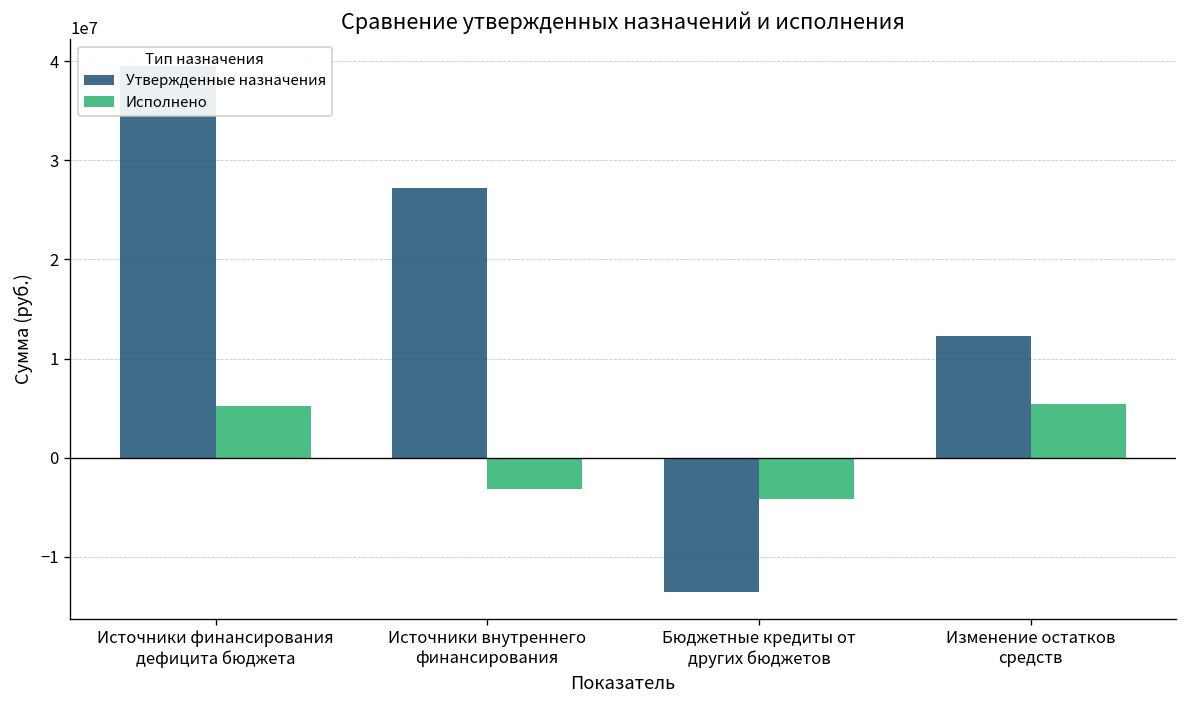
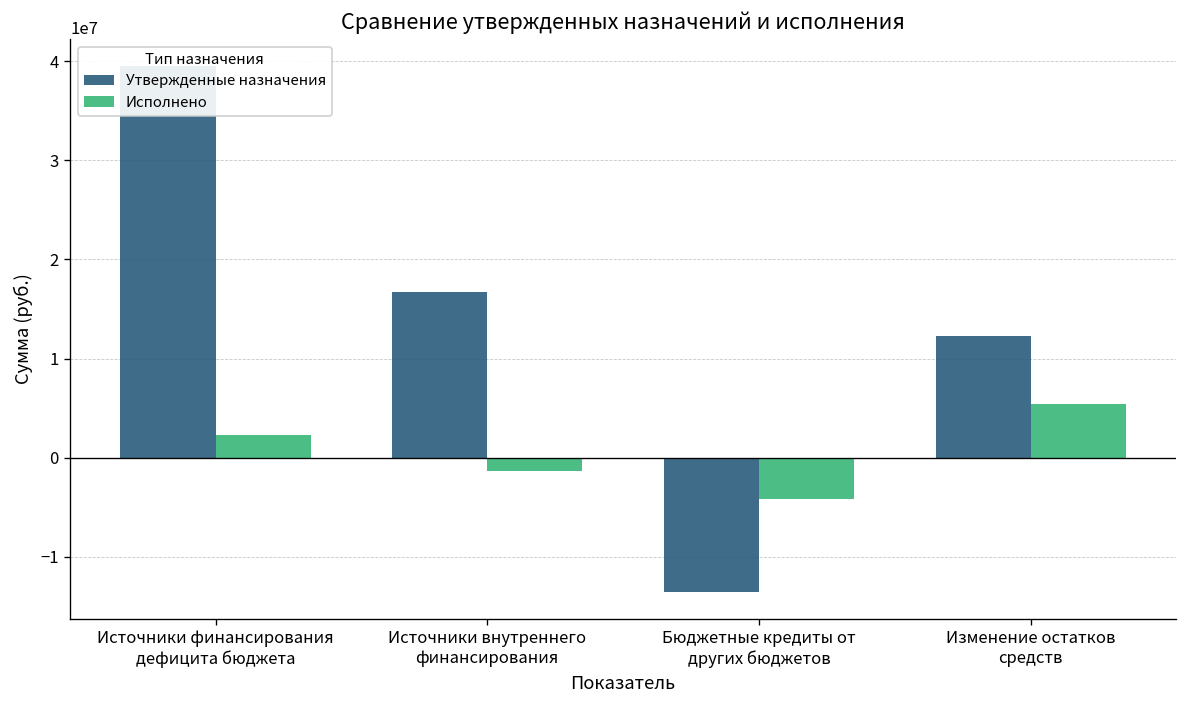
Исполнено, Источники финансирования дефицита бюджета: 5000000 -> 2000000
Утвержденные назначения, Источники внутреннего финансирования: 27000000 -> 17000000
Исполнено, Источники внутреннего финансирования: -3000000 -> -1000000
